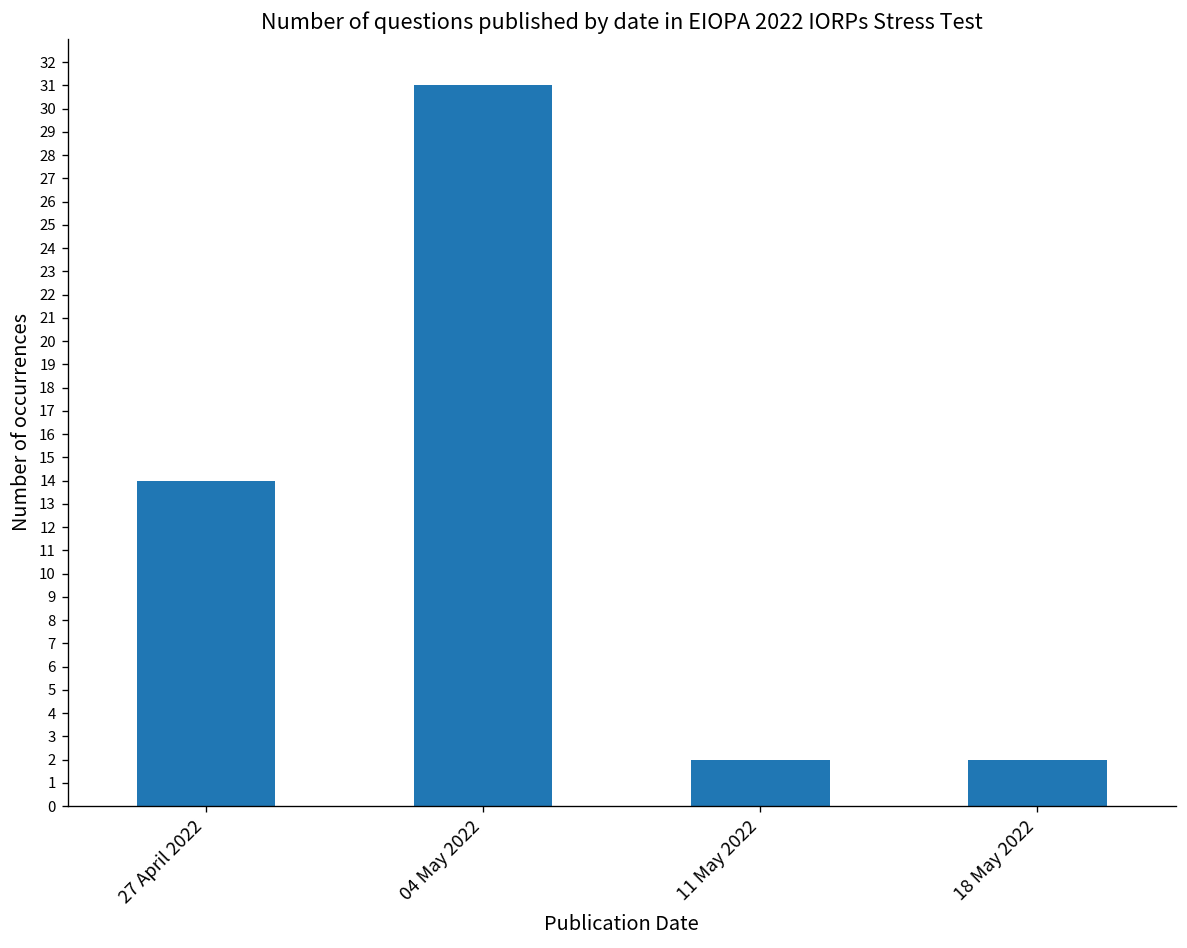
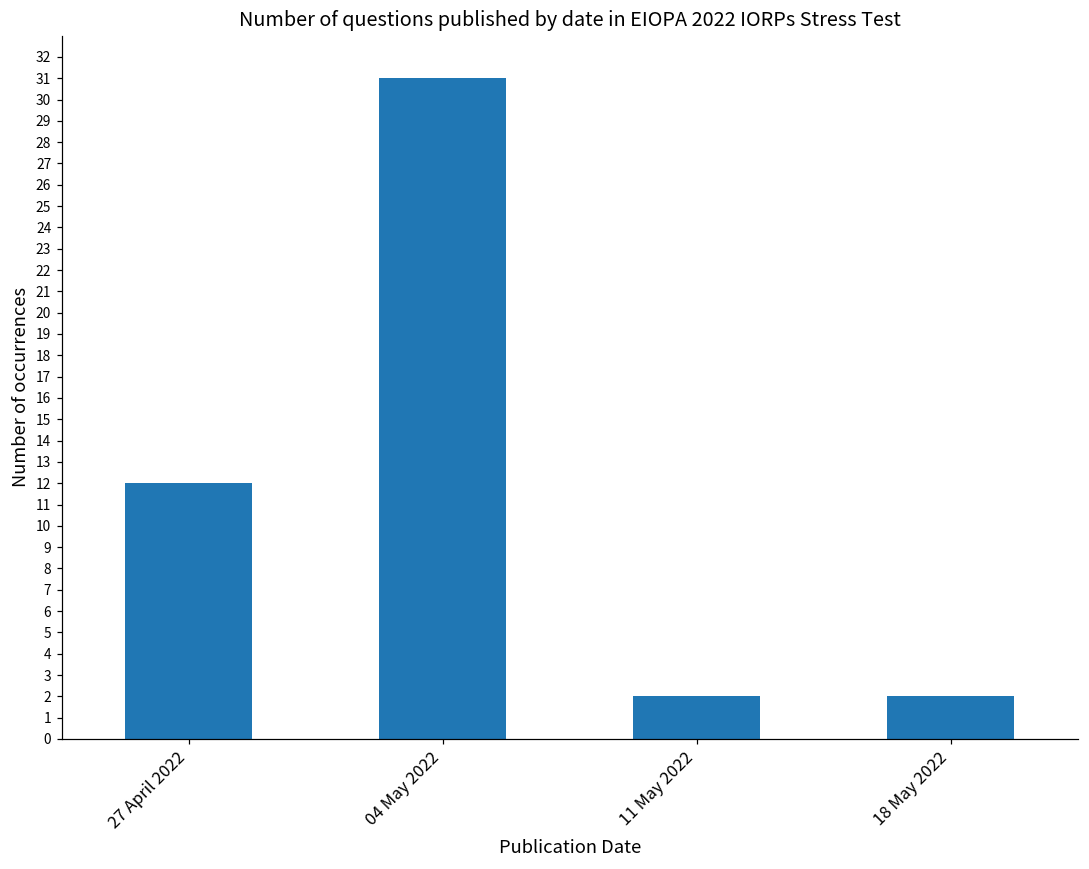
27 April 2022: 14 -> 12
